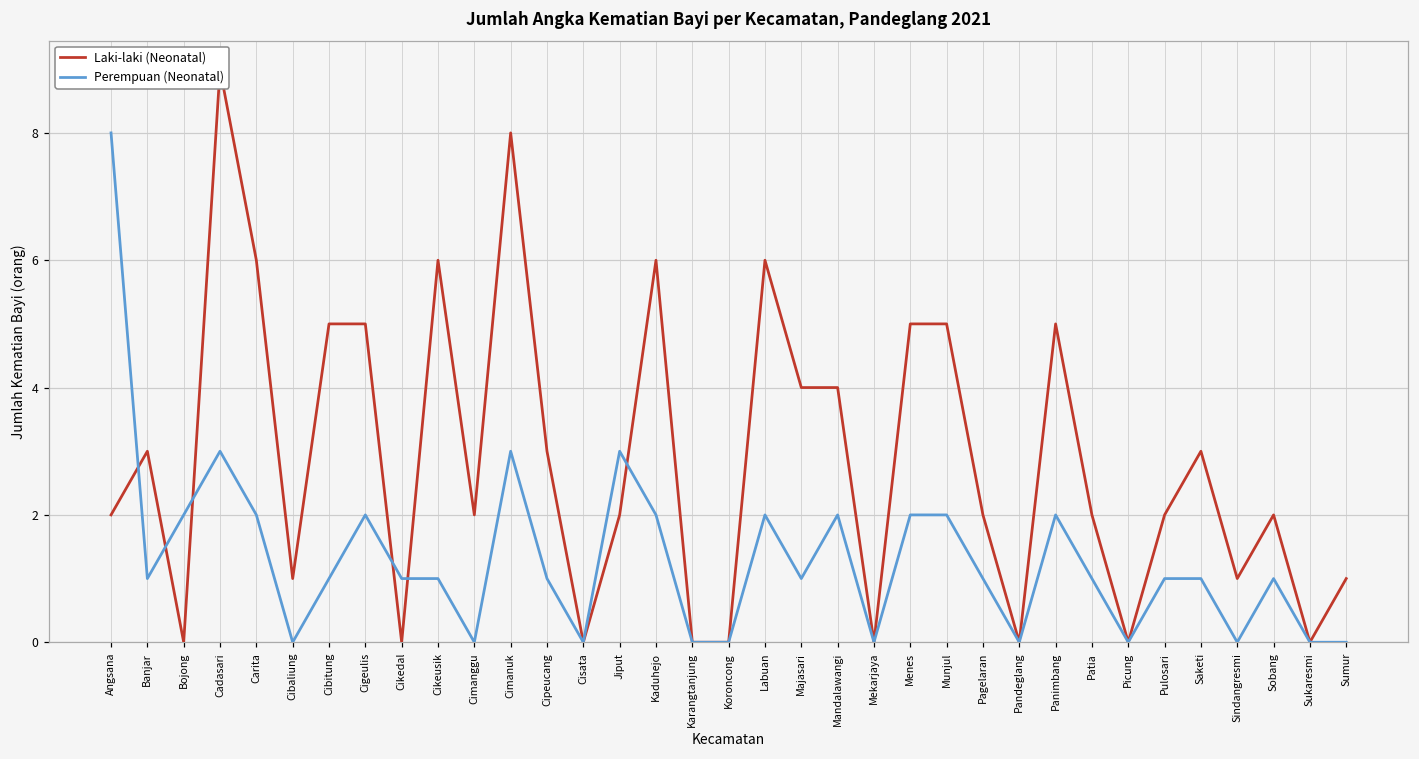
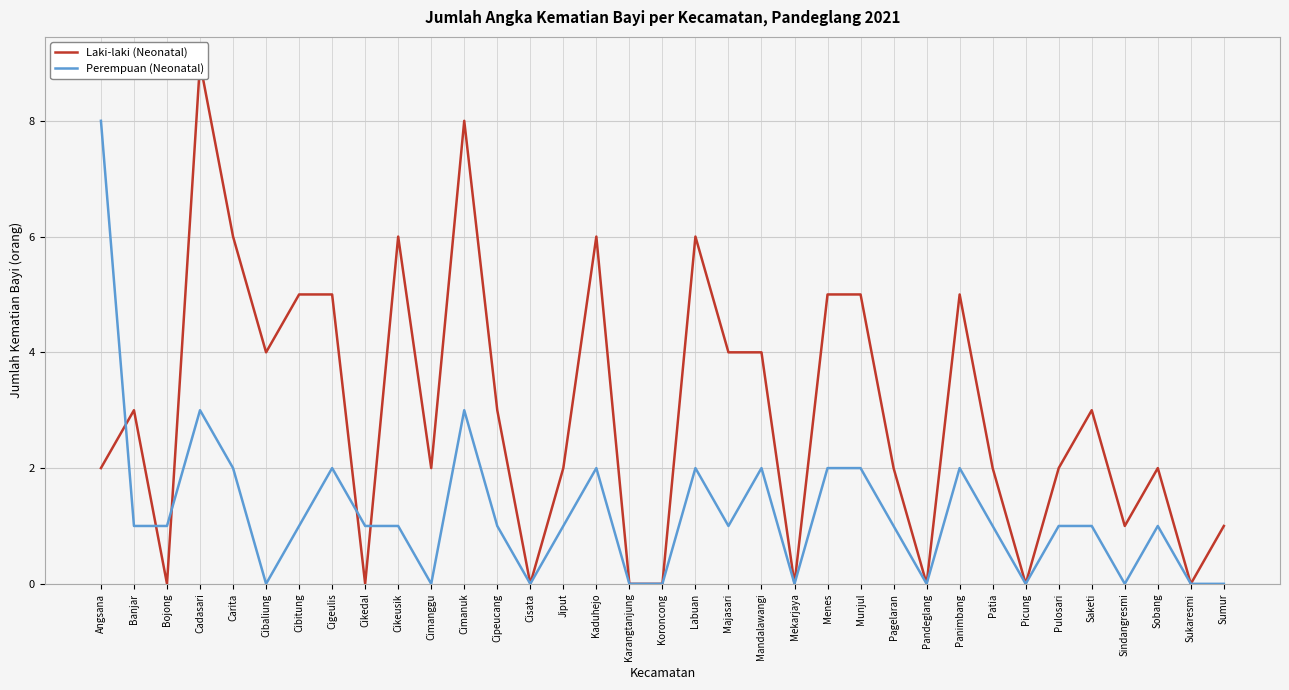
Perempuan (Neonatal), Bojong: 2 -> 1
Laki-laki (Neonatal), Cibaliung: 1 -> 4
Perempuan (Neonatal), Jiput: 3 -> 1
